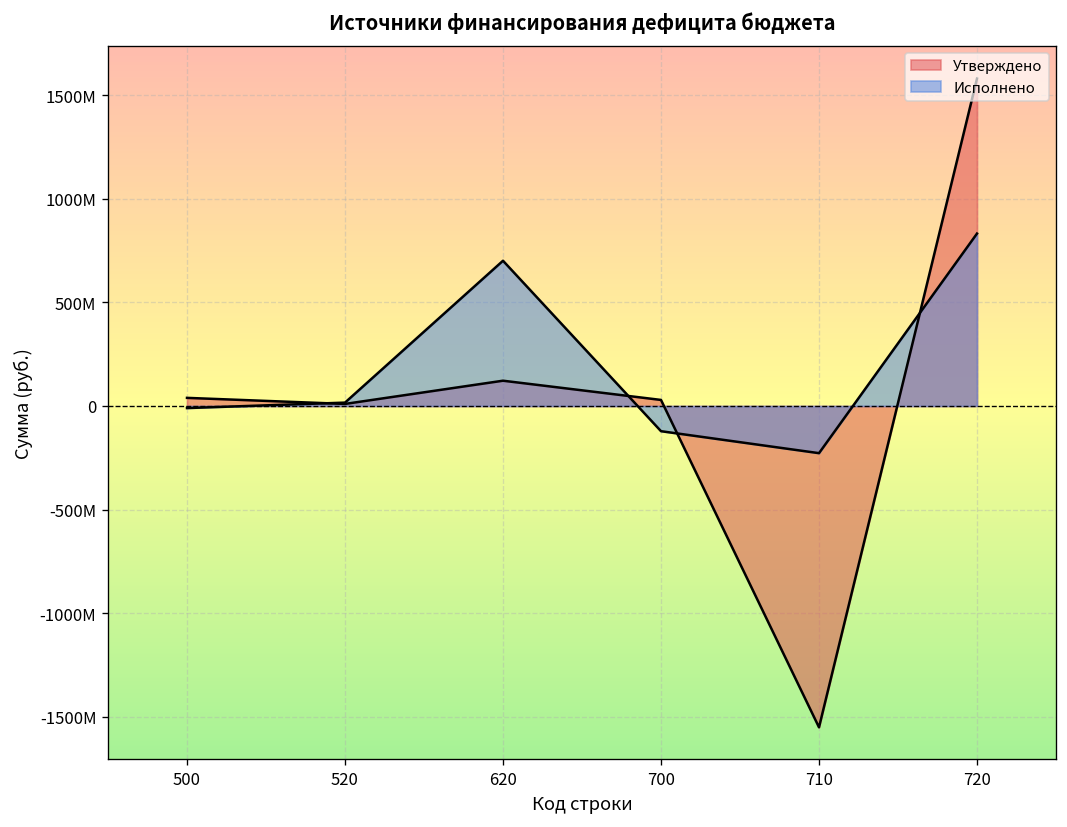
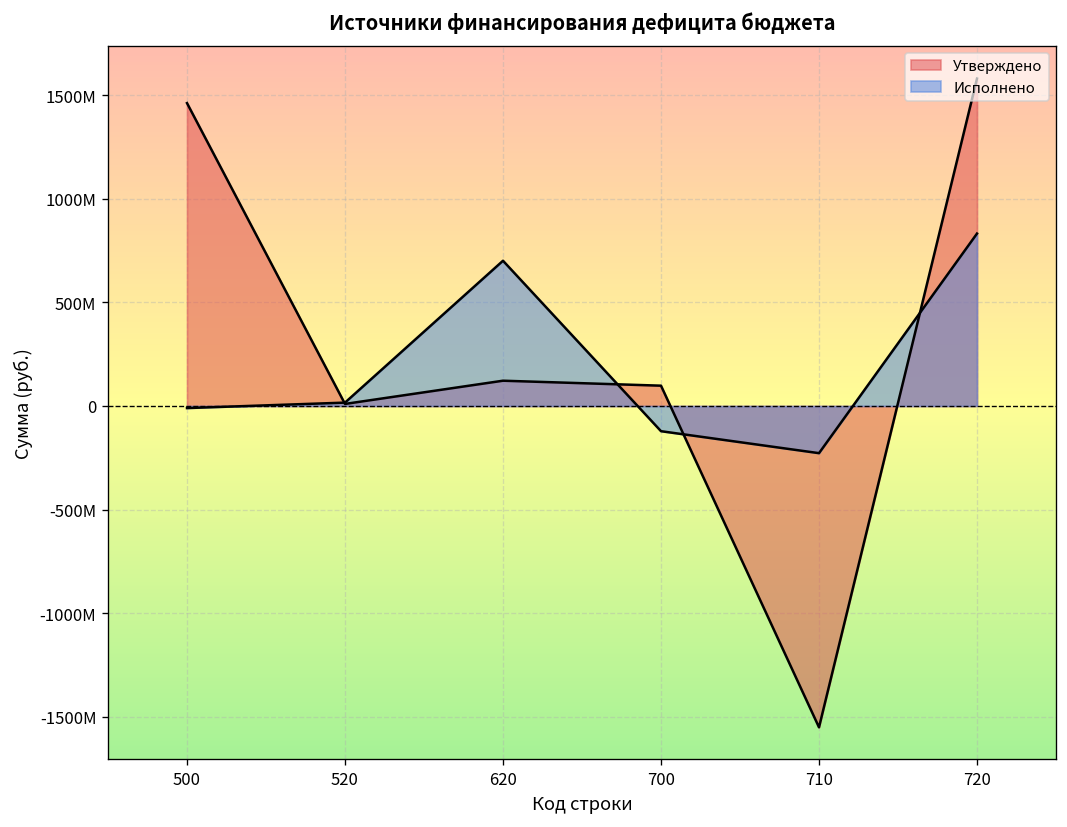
Утверждено, 500: 40000000 -> 1460000000
Утверждено, 700: 30000000 -> 100000000
